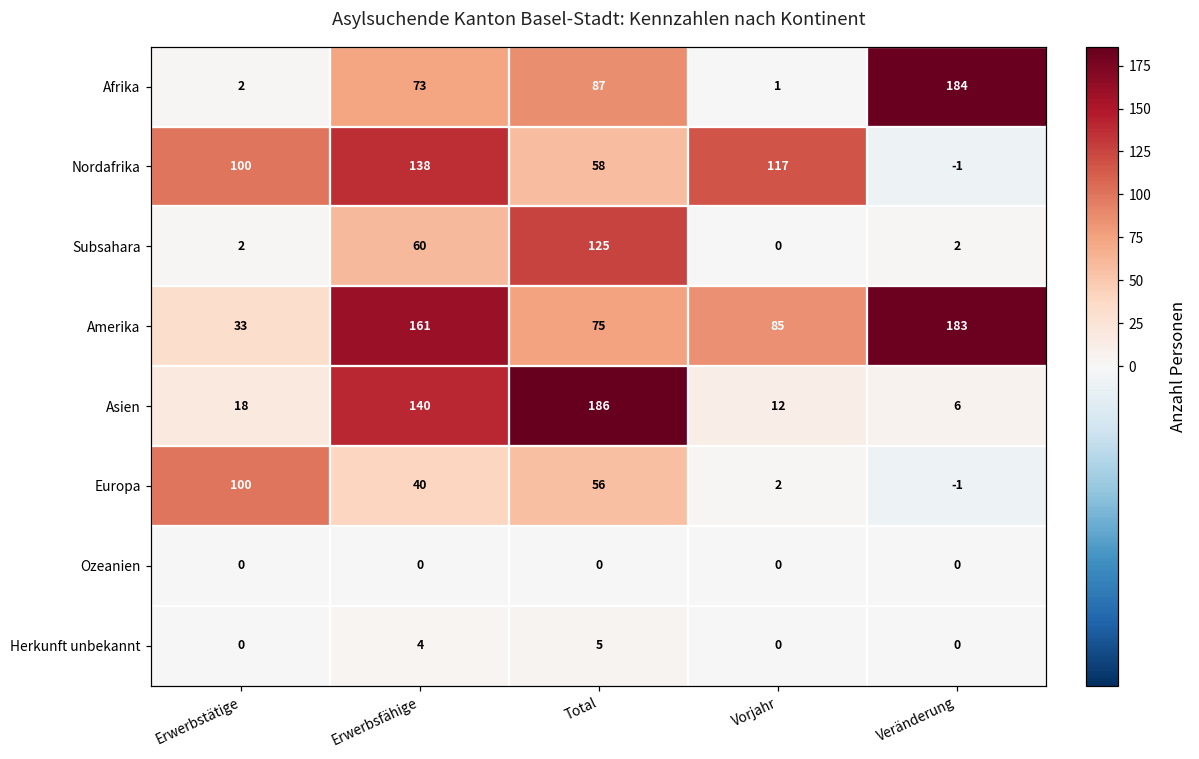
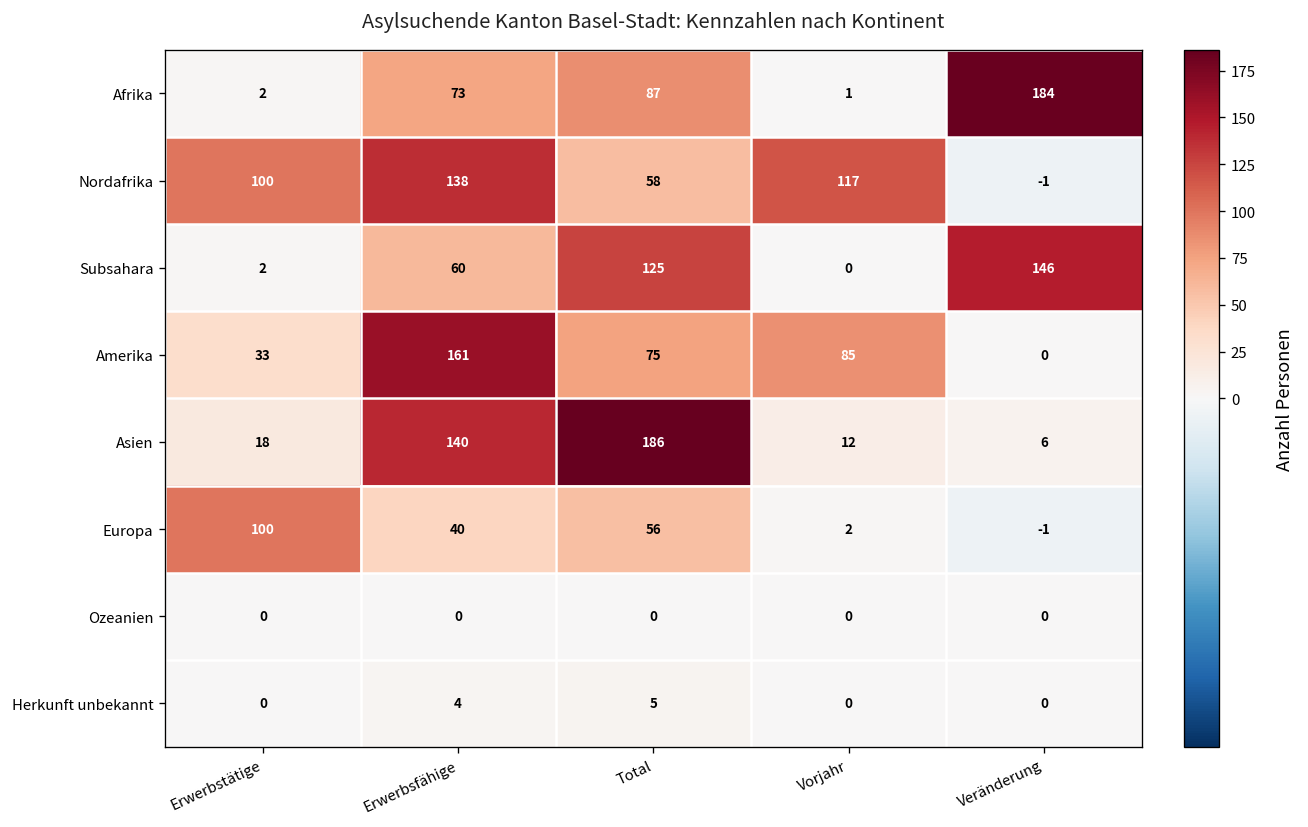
Subsahara, Veränderung: 2 -> 146
Amerika, Veränderung: 183 -> 0
